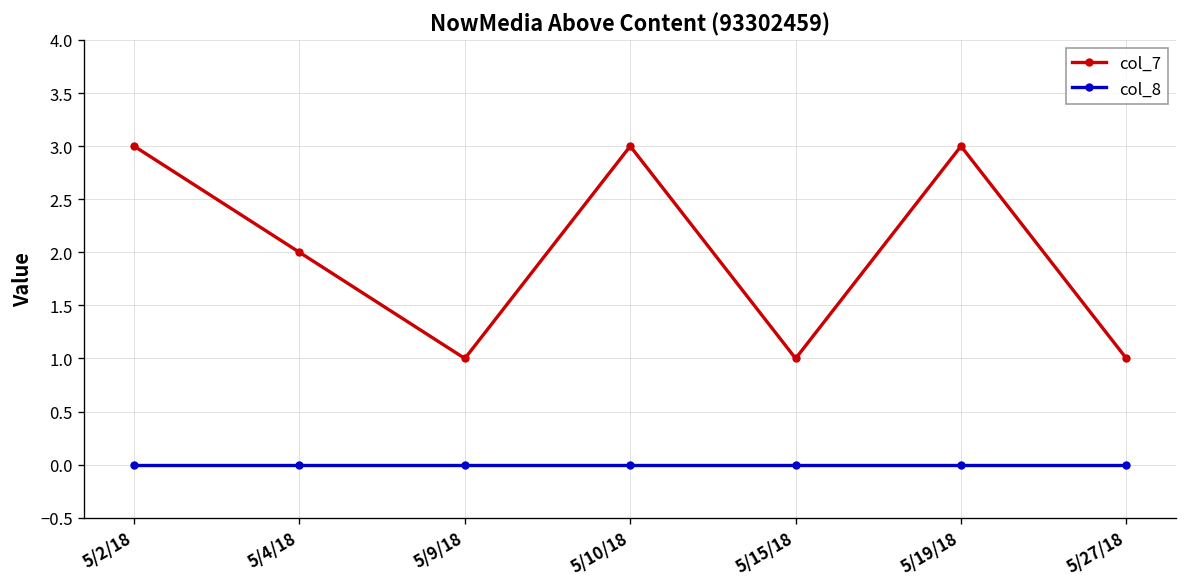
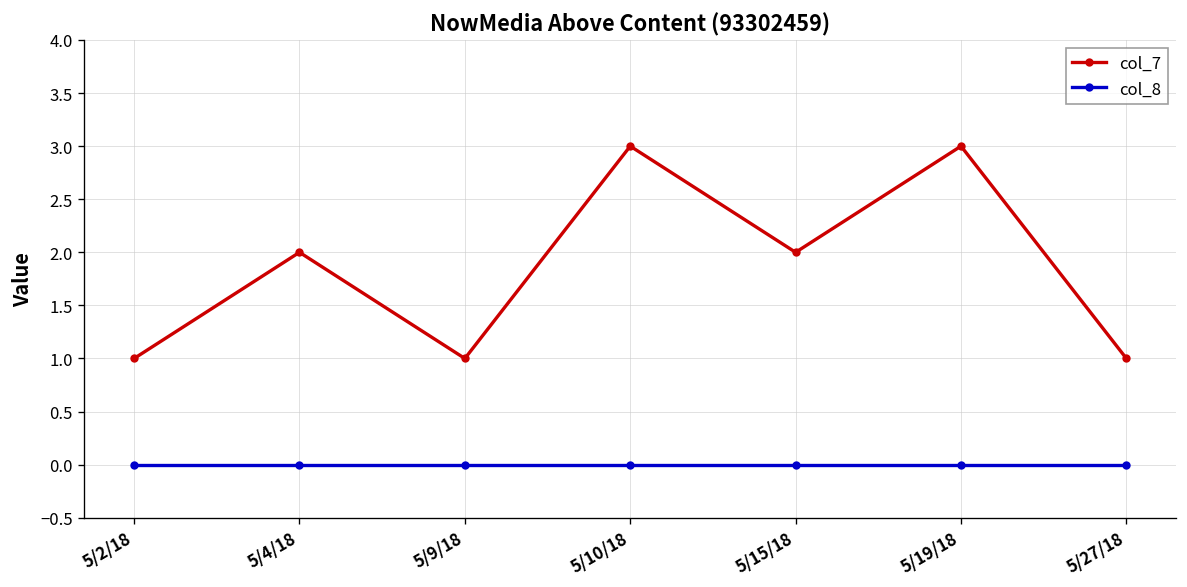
col_7, 5/2/18: 3 -> 1
col_7, 5/15/18: 1 -> 2
